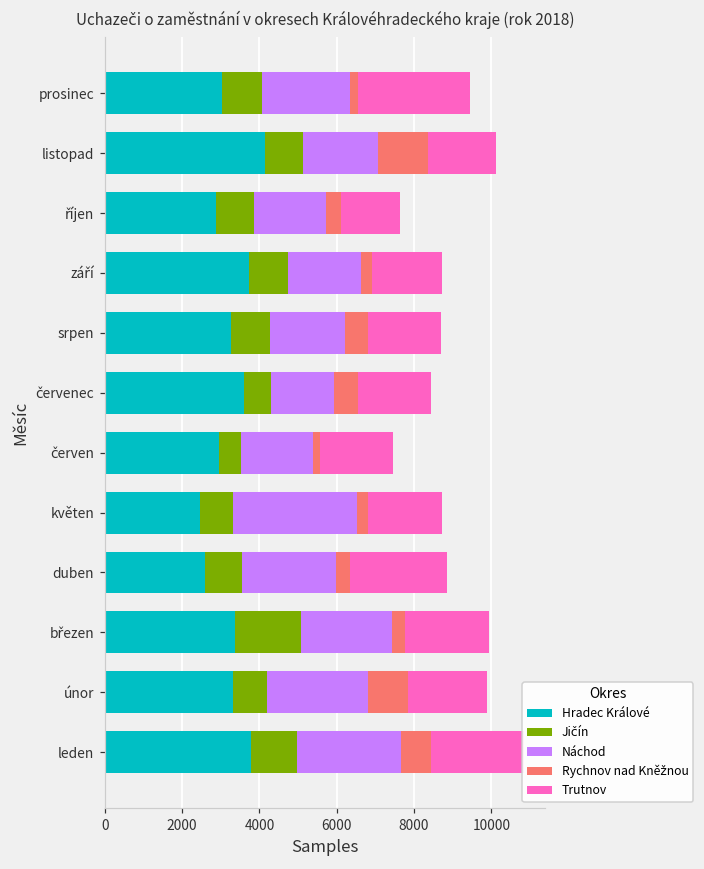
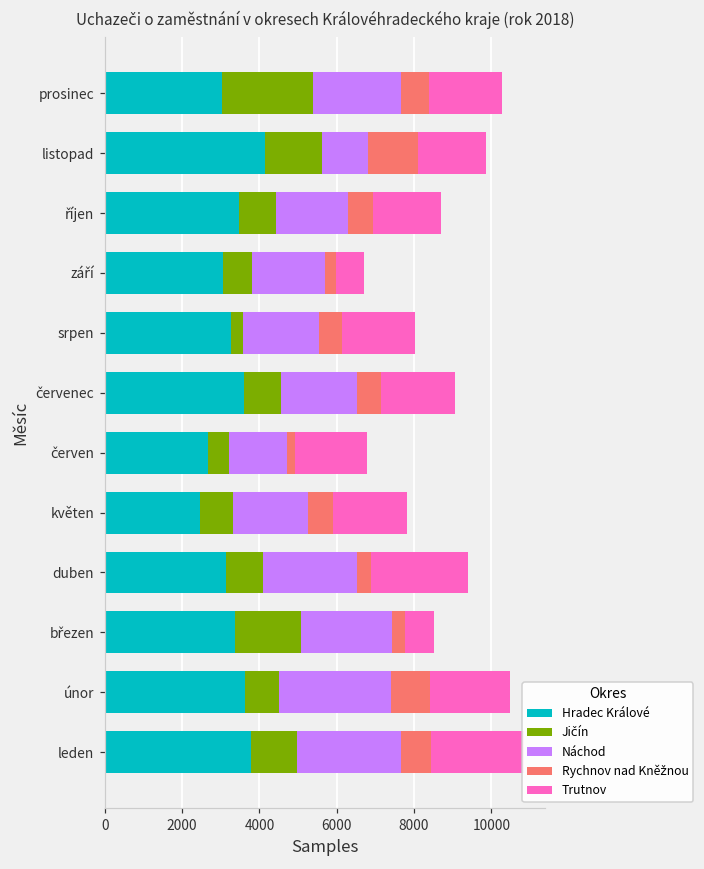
Jičín, prosinec: 1000 -> 2300
Rychnov nad Kněžnou, prosinec: 200 -> 700
Trutnov, prosinec: 2900 -> 1900
Jičín, listopad: 1000 -> 1500
Náchod, listopad: 1900 -> 1200
Hradec Králové, říjen: 2900 -> 3500
Rychnov nad Kněžnou, říjen: 400 -> 600
Trutnov, říjen: 1500 -> 1800
Hradec Králové, září: 3700 -> 3100
Jičín, září: 1000 -> 800
Trutnov, září: 1800 -> 700
Jičín, srpen: 1000 -> 300
Jičín, červenec: 700 -> 1000
Náchod, červenec: 1600 -> 2000
Hradec Králové, červen: 3000 -> 2700
Náchod, červen: 1900 -> 1500
Náchod, květen: 3200 -> 1900
Rychnov nad Kněžnou, květen: 300 -> 600
Hradec Králové, duben: 2600 -> 3100
Trutnov, březen: 2200 -> 700
Hradec Králové, únor: 3300 -> 3600
Náchod, únor: 2600 -> 2900
